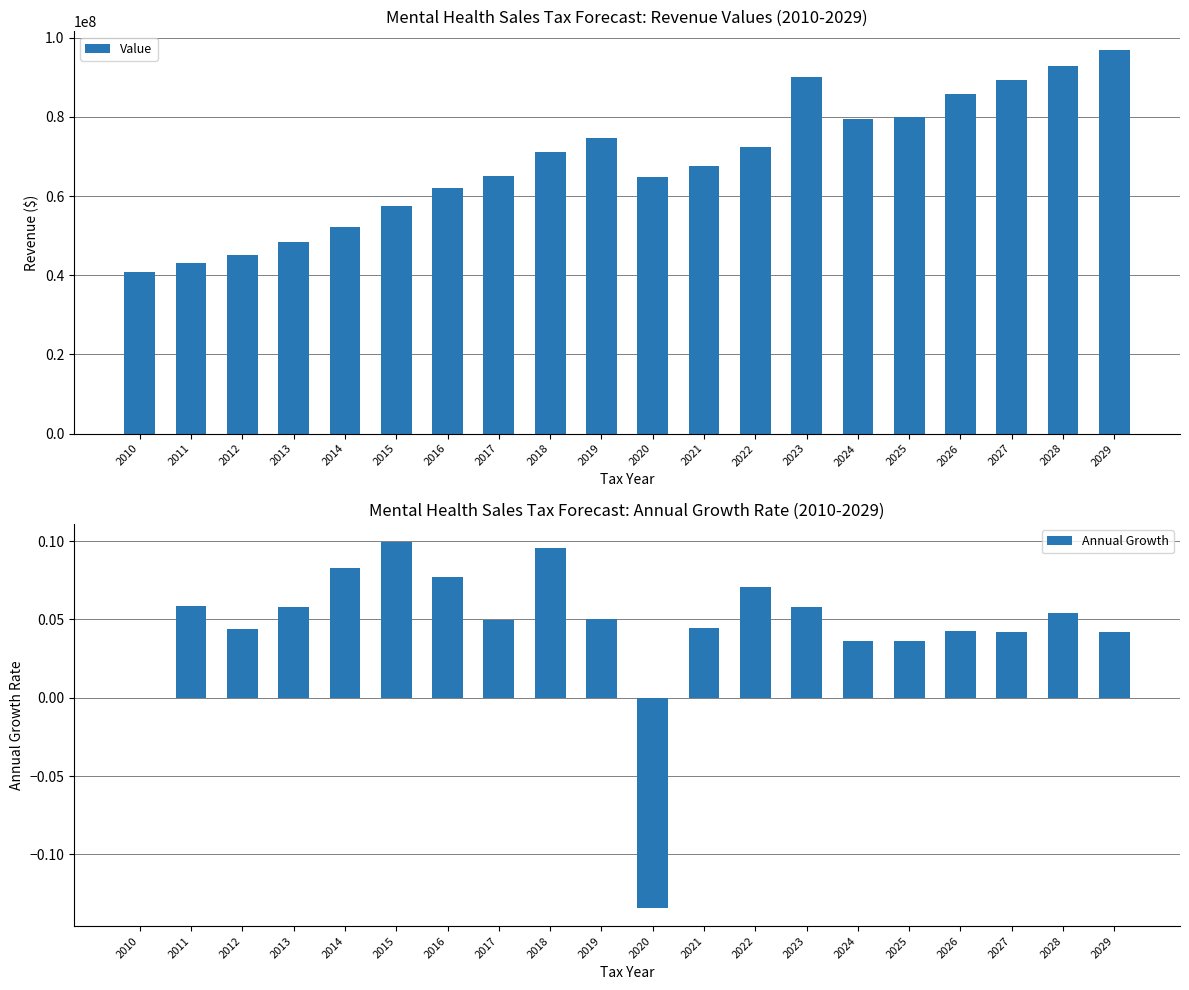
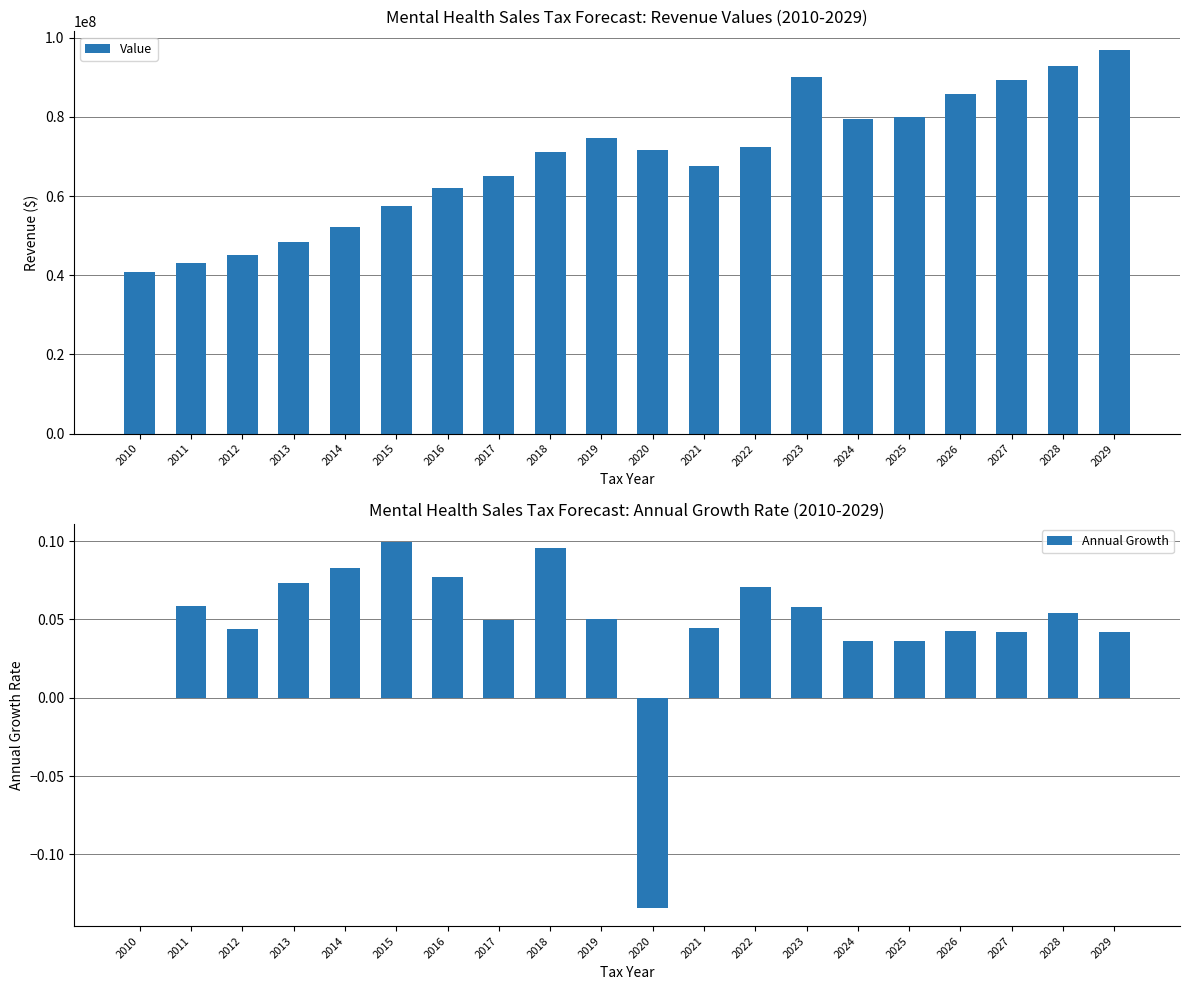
Mental Health Sales Tax Forecast: Revenue Values (2010-2029), 2020: 65000000 -> 72000000
Mental Health Sales Tax Forecast: Annual Growth Rate (2010-2029), 2013: 0.058 -> 0.073
